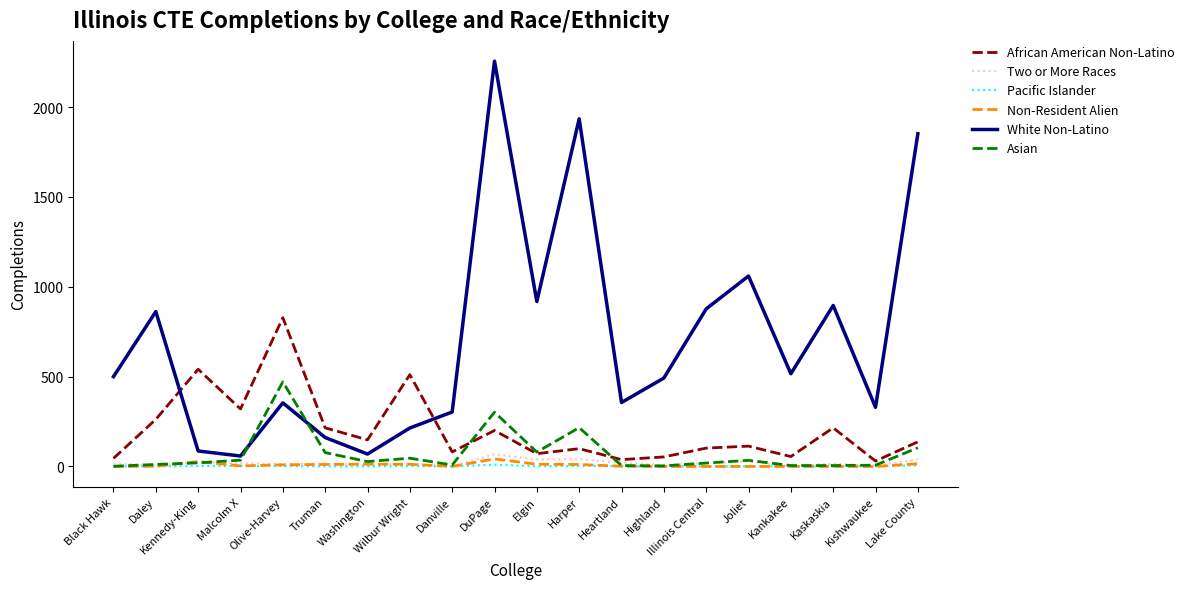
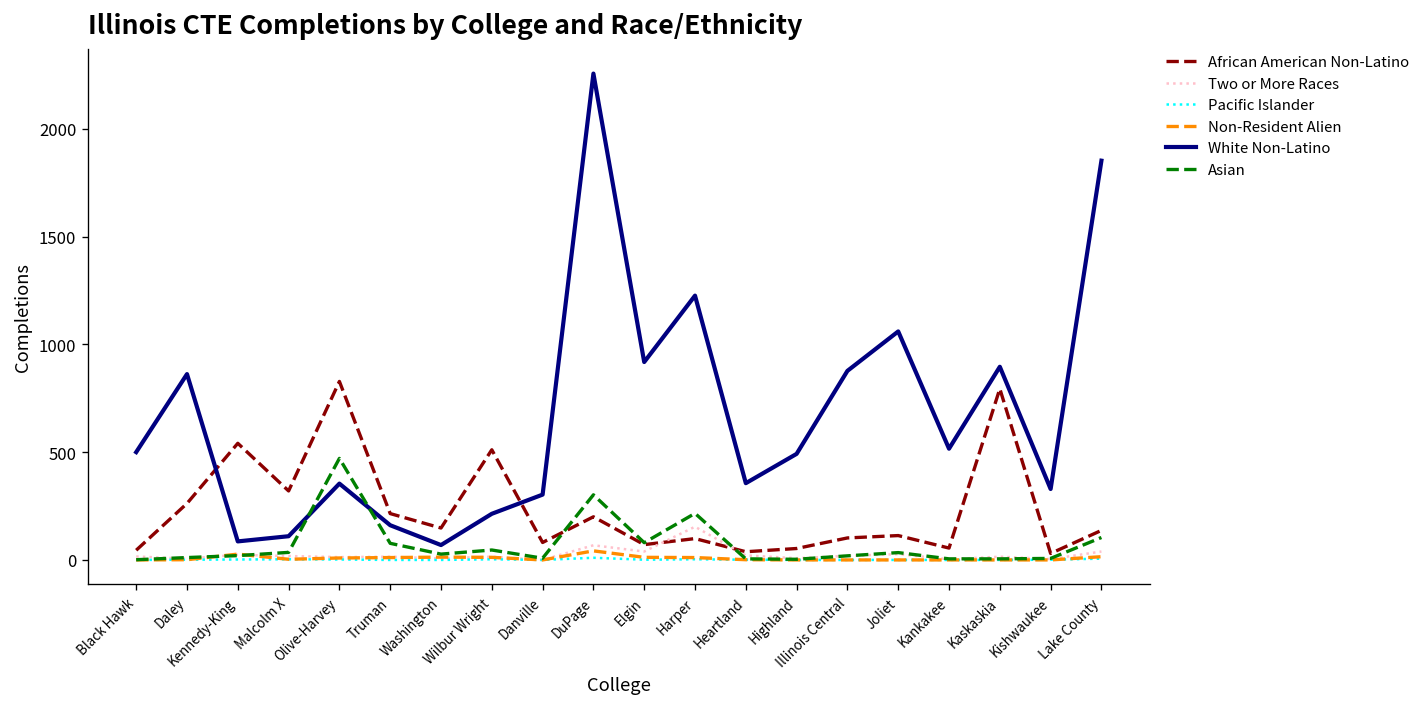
White Non-Latino, Malcolm X: 60 -> 110
Two or More Races, Harper: 40 -> 150
White Non-Latino, Harper: 1940 -> 1230
African American Non-Latino, Kaskaskia: 220 -> 790
